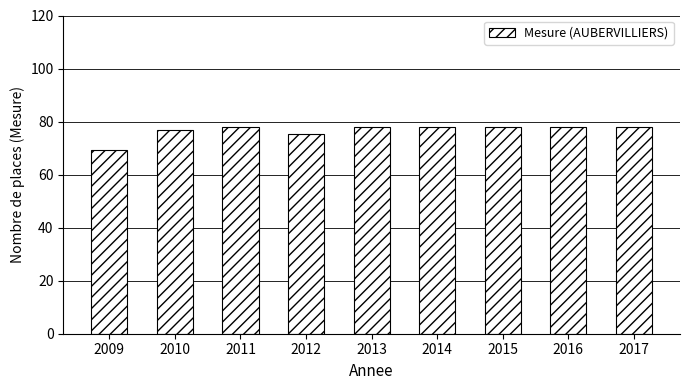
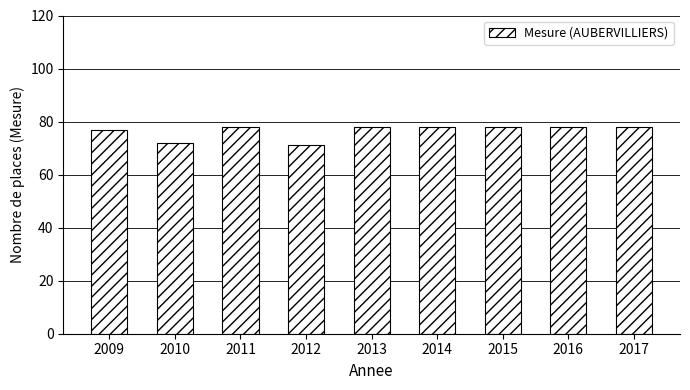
2009: 69 -> 77
2010: 77 -> 72
2012: 76 -> 71
